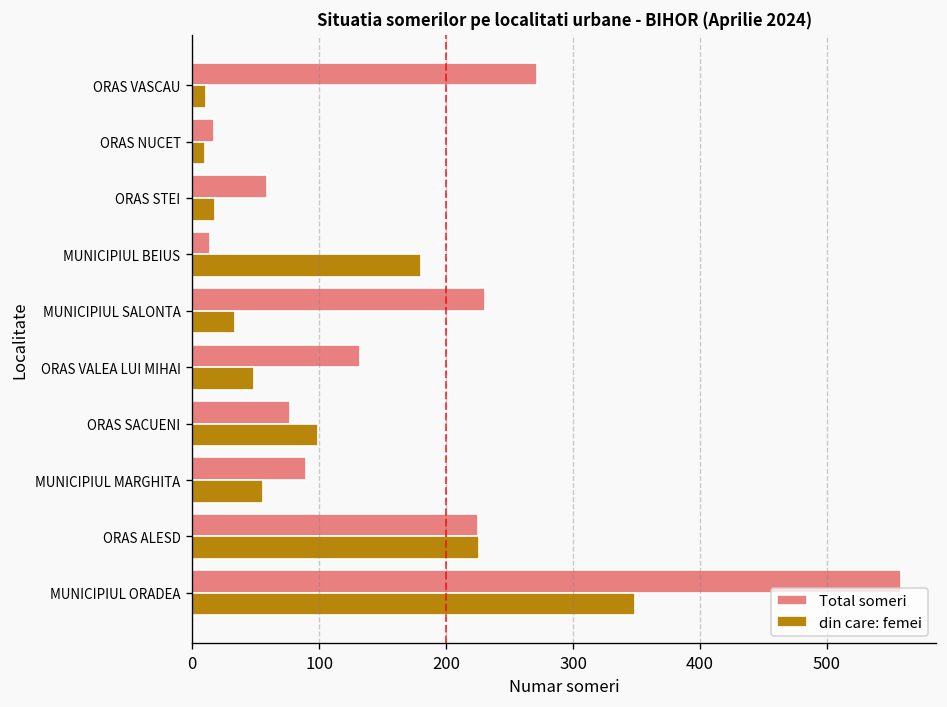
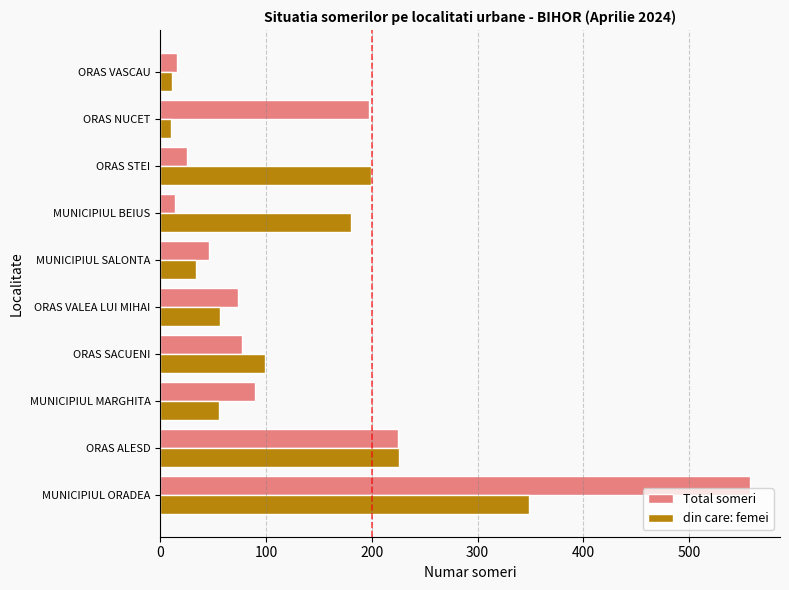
Total someri, ORAS VASCAU: 272 -> 16
Total someri, ORAS NUCET: 17 -> 197
Total someri, ORAS STEI: 59 -> 25
din care: femei, ORAS STEI: 18 -> 199
Total someri, MUNICIPIUL SALONTA: 231 -> 46
Total someri, ORAS VALEA LUI MIHAI: 132 -> 74
din care: femei, ORAS VALEA LUI MIHAI: 49 -> 57
